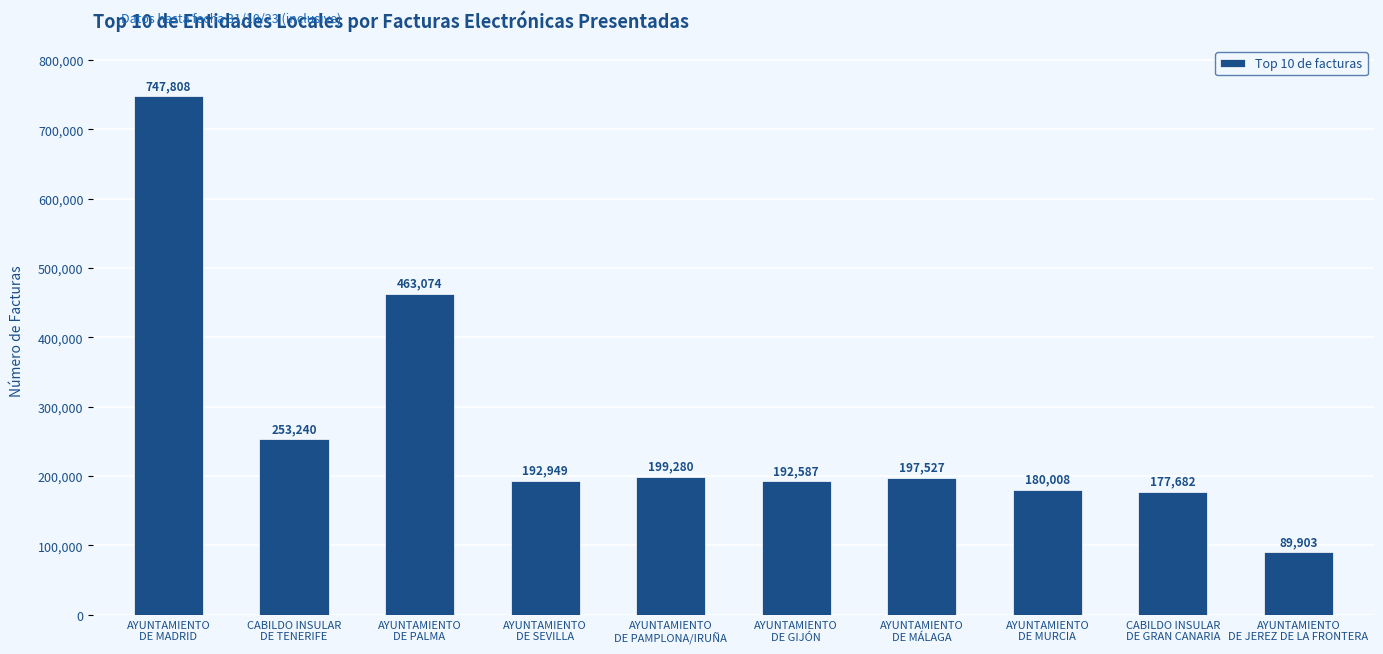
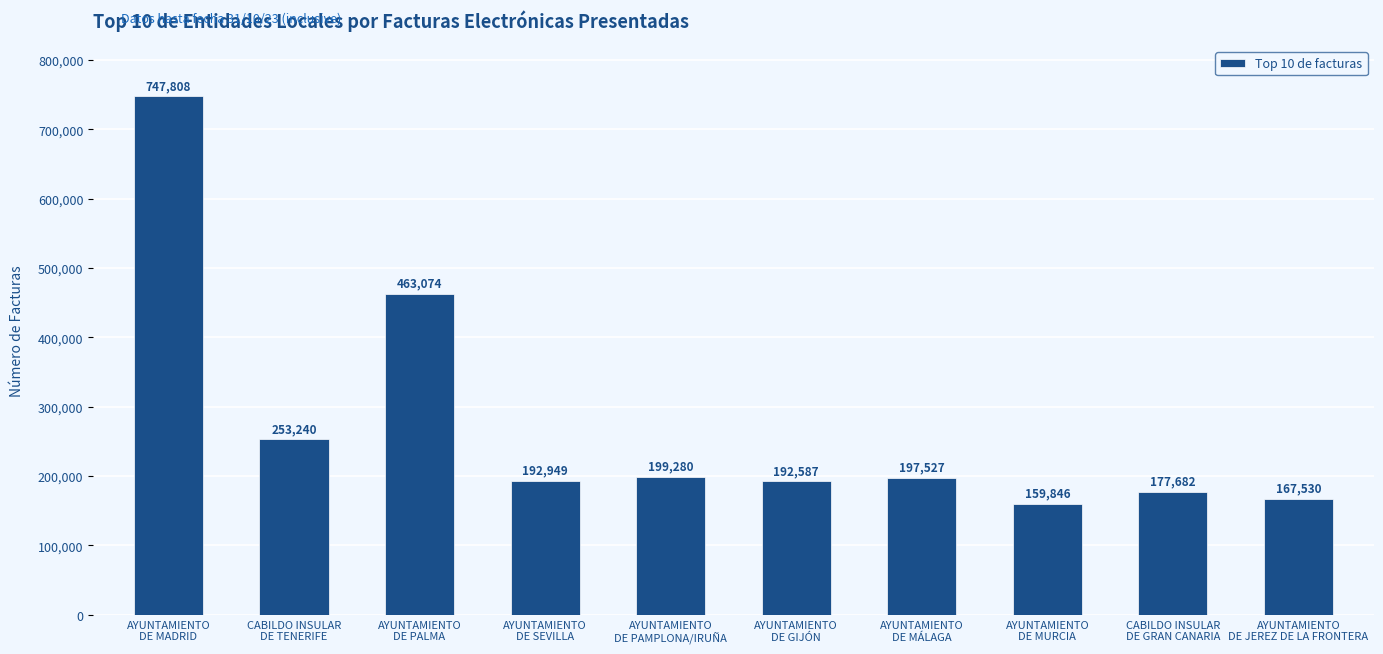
AYUNTAMIENTO DE MURCIA: 180,008 -> 159,846
AYUNTAMIENTO DE JEREZ DE LA FRONTERA: 89,903 -> 167,530
